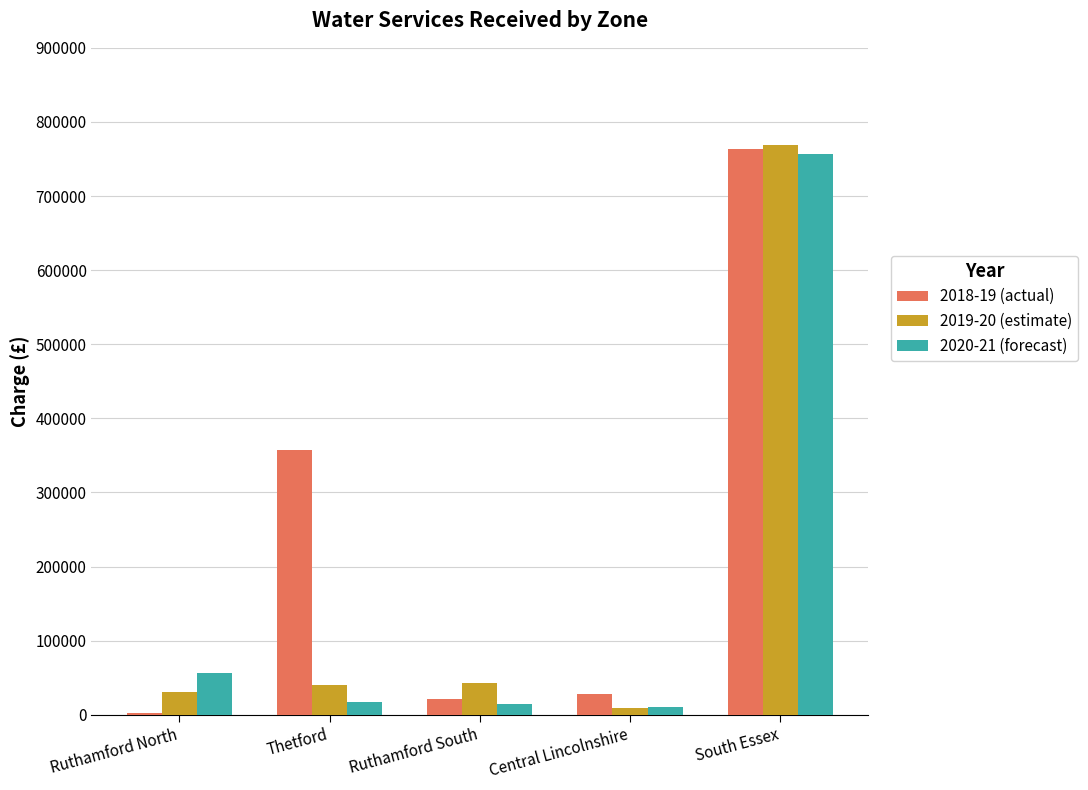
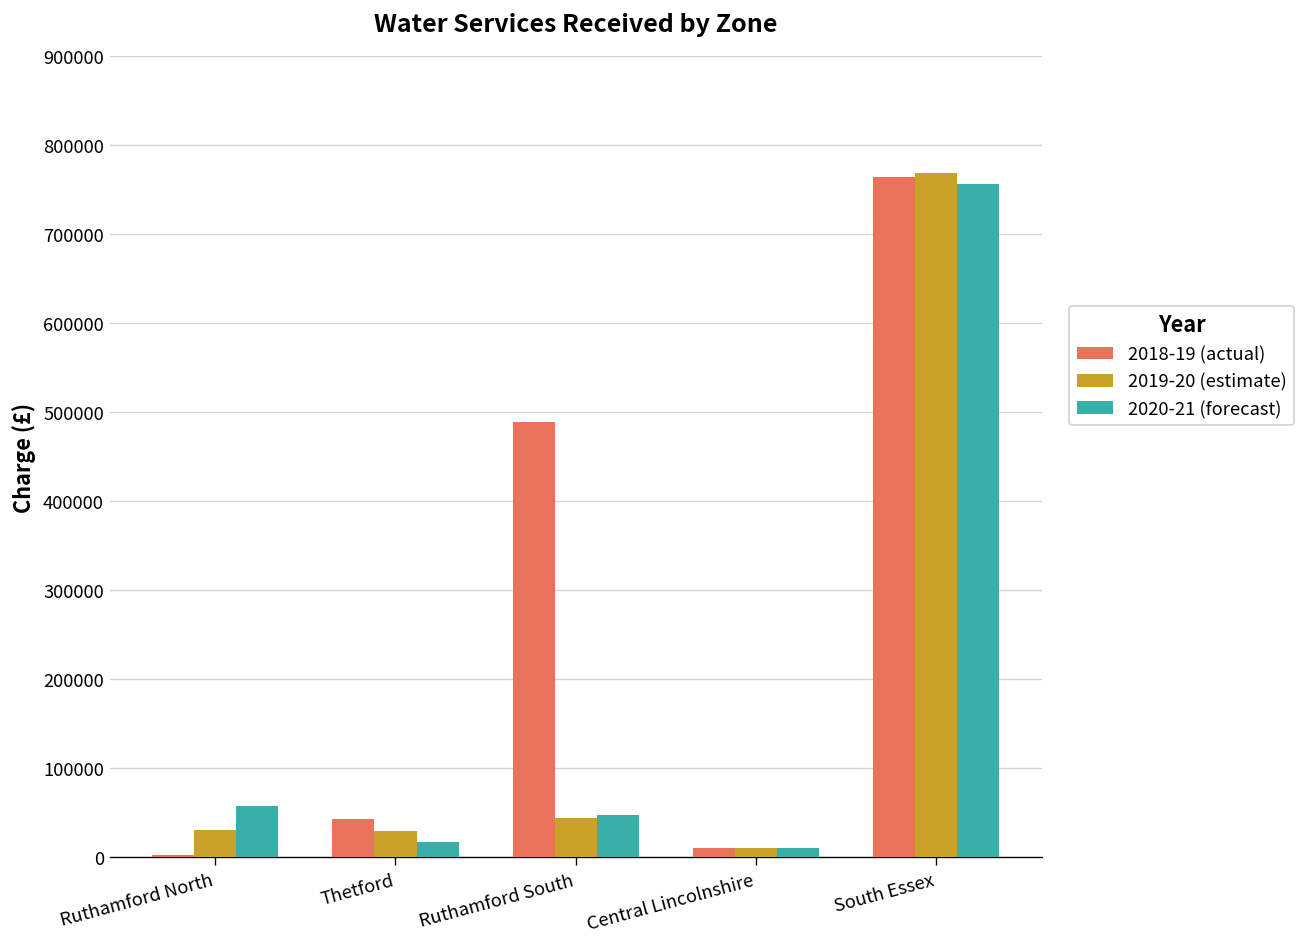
2018-19 (actual), Thetford: 360000 -> 40000
2019-20 (estimate), Thetford: 40000 -> 30000
2018-19 (actual), Ruthamford South: 20000 -> 490000
2020-21 (forecast), Ruthamford South: 10000 -> 50000
2018-19 (actual), Central Lincolnshire: 30000 -> 10000
